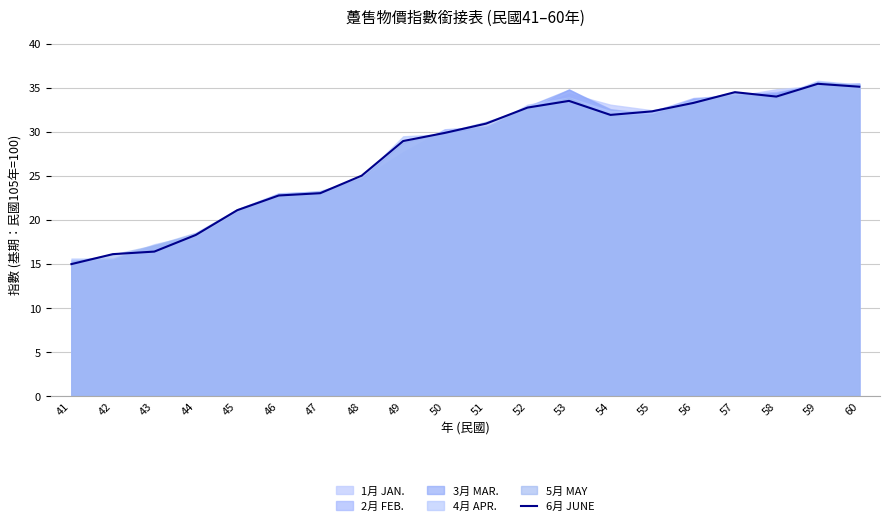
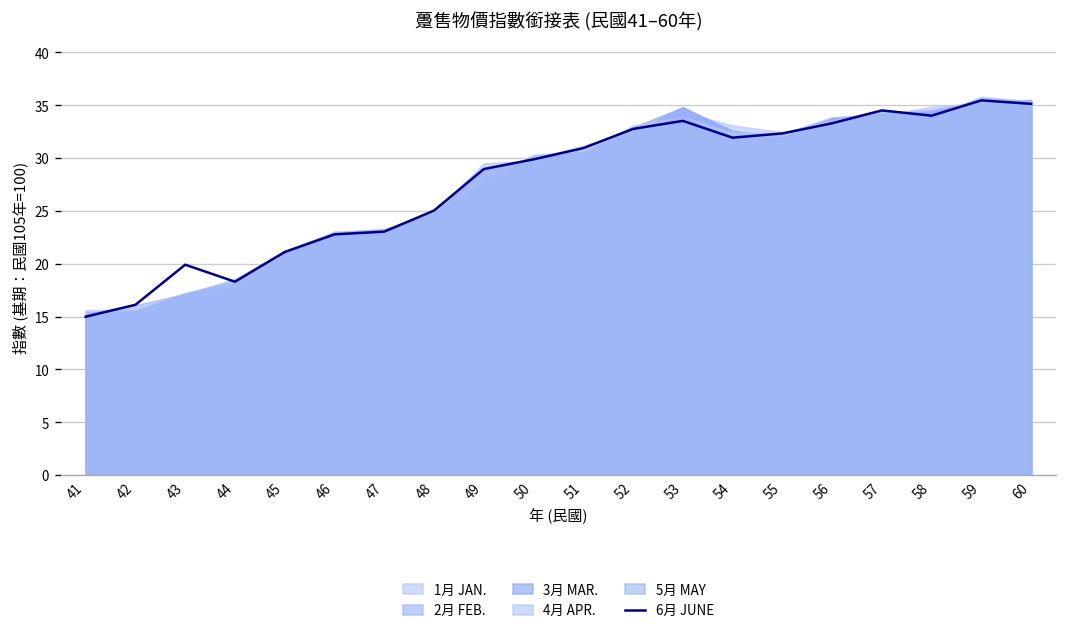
6月 JUNE, 43: 16 -> 20
